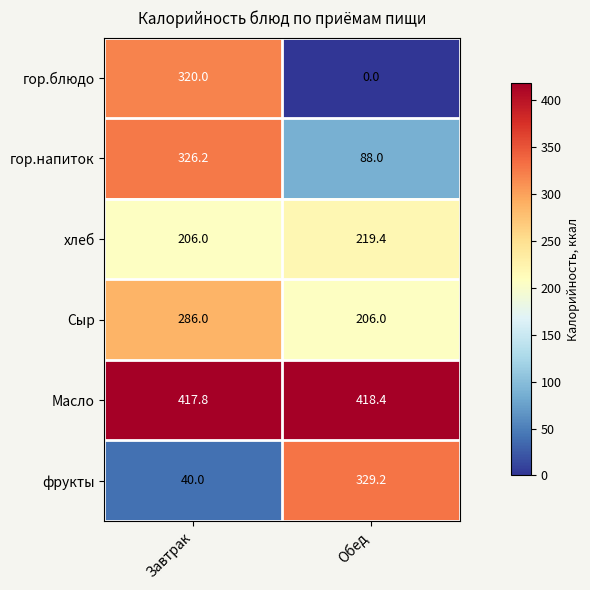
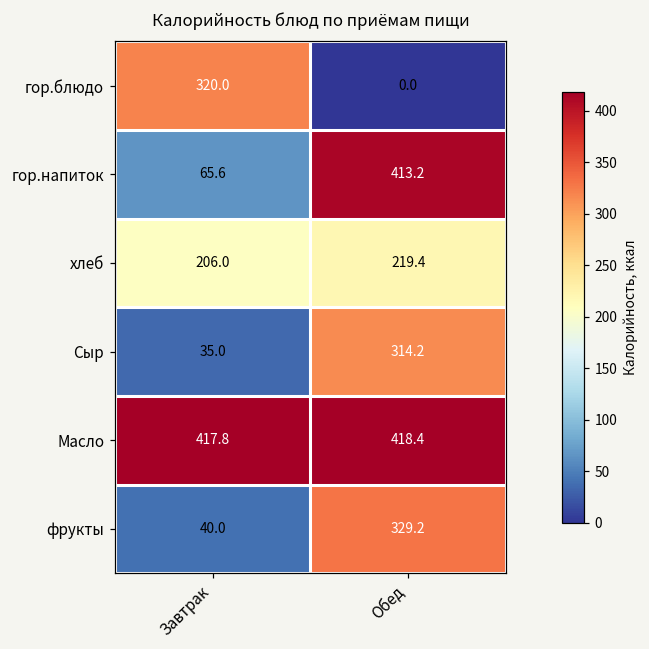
гор.напиток, Завтрак: 326.2 -> 65.6
гор.напиток, Обед: 88.0 -> 413.2
Сыр, Завтрак: 286.0 -> 35.0
Сыр, Обед: 206.0 -> 314.2
